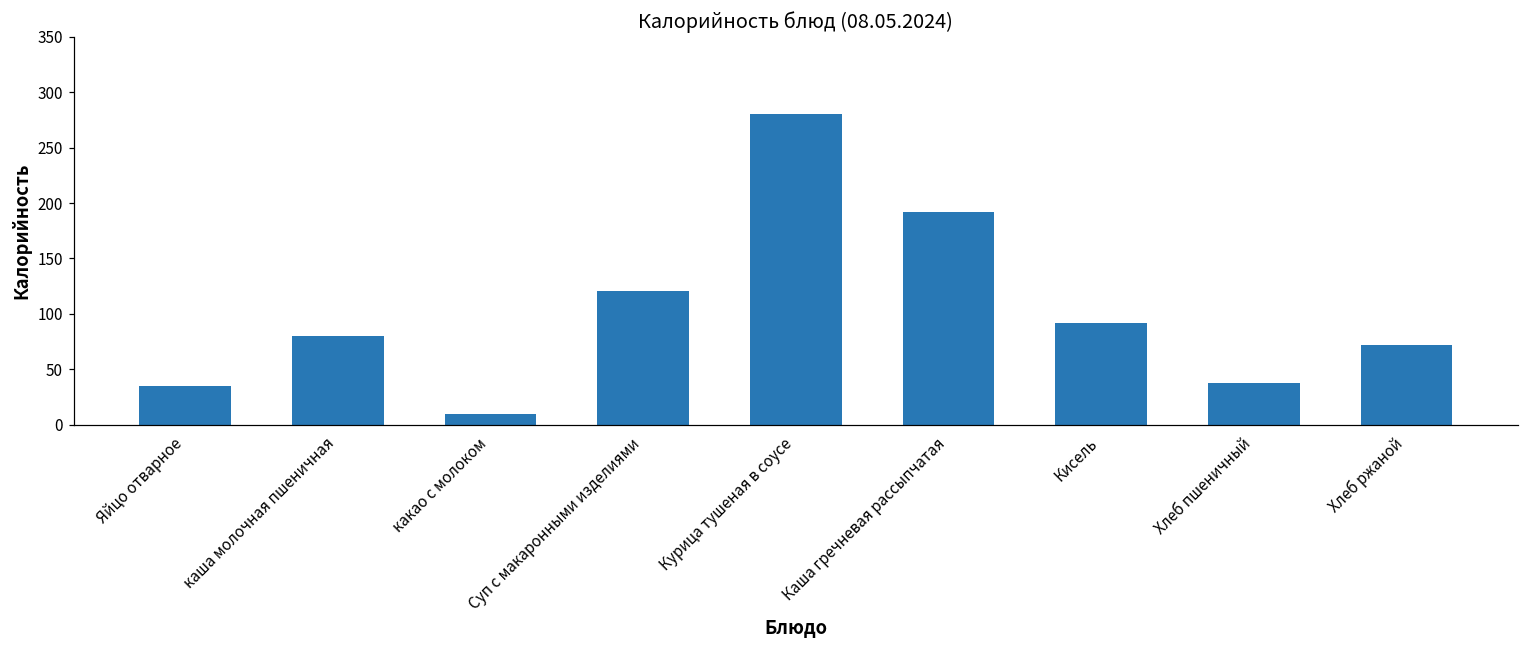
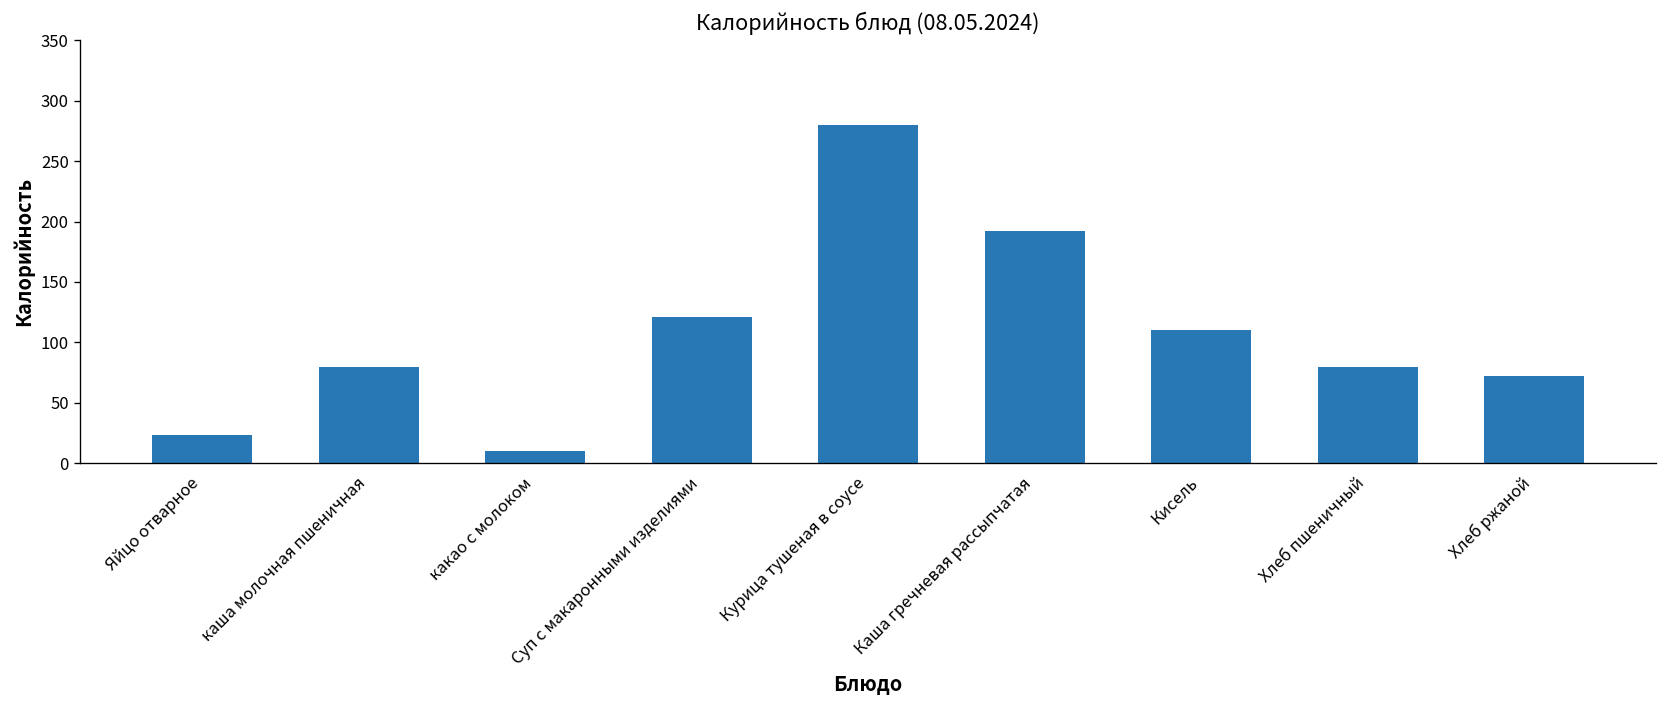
Яйцо отварное: 35 -> 23
Кисель: 92 -> 110
Хлеб пшеничный: 38 -> 80
